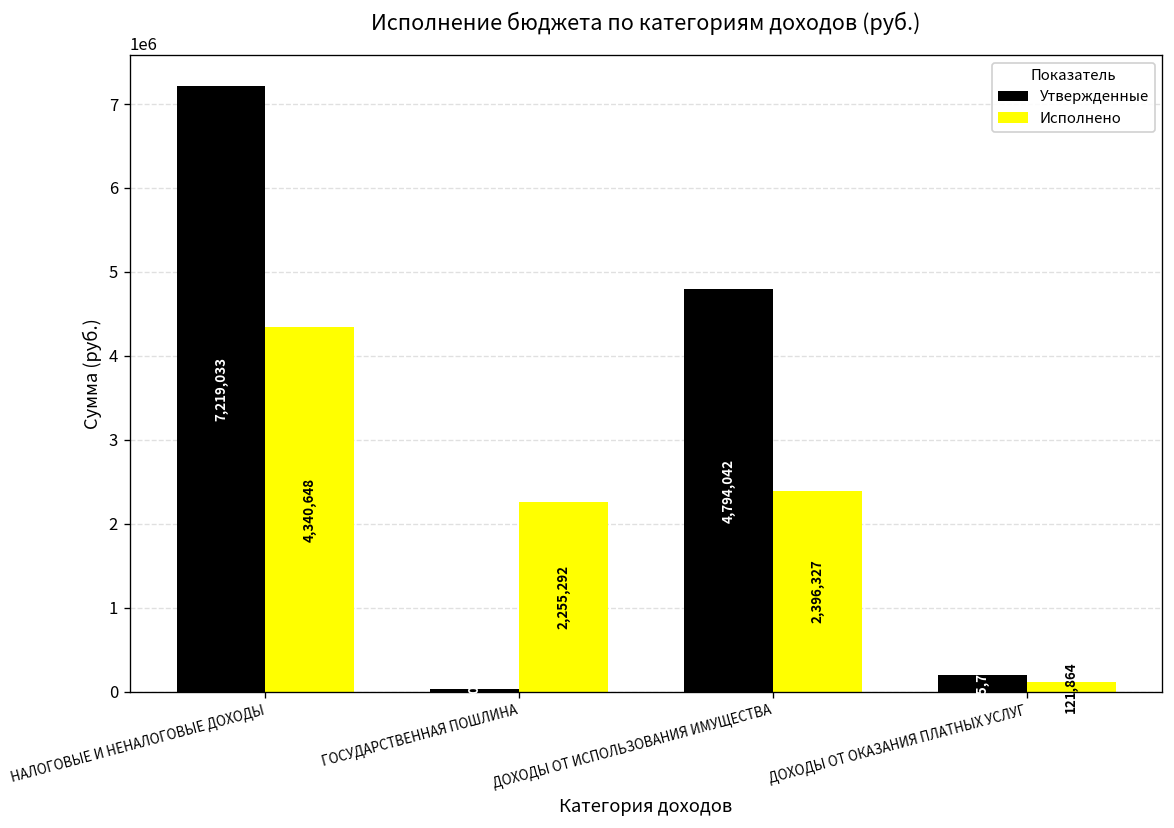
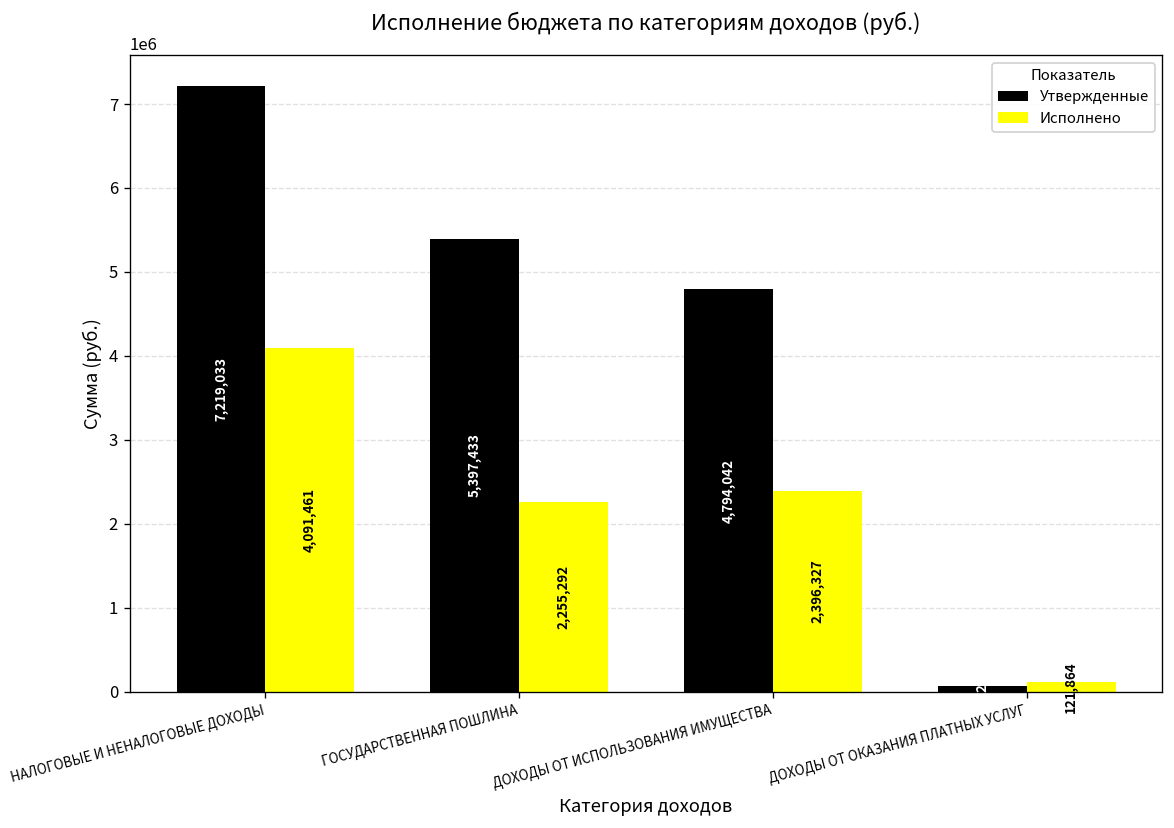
Исполнено, НАЛОГОВЫЕ И НЕНАЛОГОВЫЕ ДОХОДЫ: 4,340,648 -> 4,091,461
Утвержденные, ГОСУДАРСТВЕННАЯ ПОШЛИНА: 0 -> 5400000
Утвержденные, ДОХОДЫ ОТ ОКАЗАНИЯ ПЛАТНЫХ УСЛУГ: 200000 -> 100000
